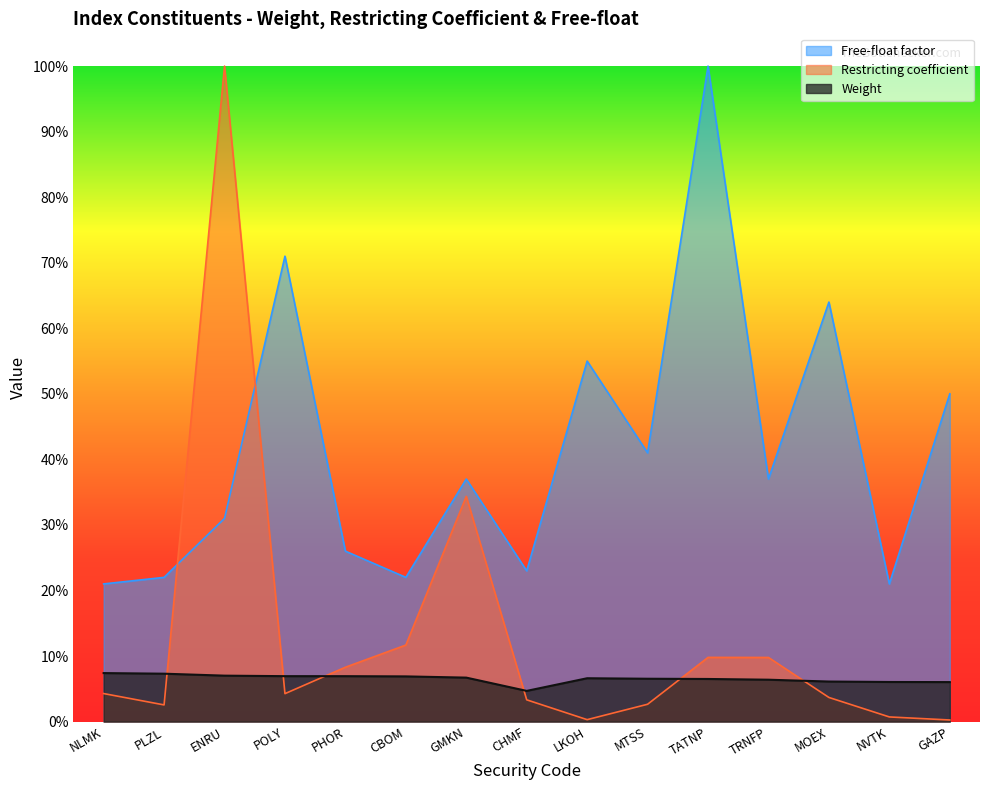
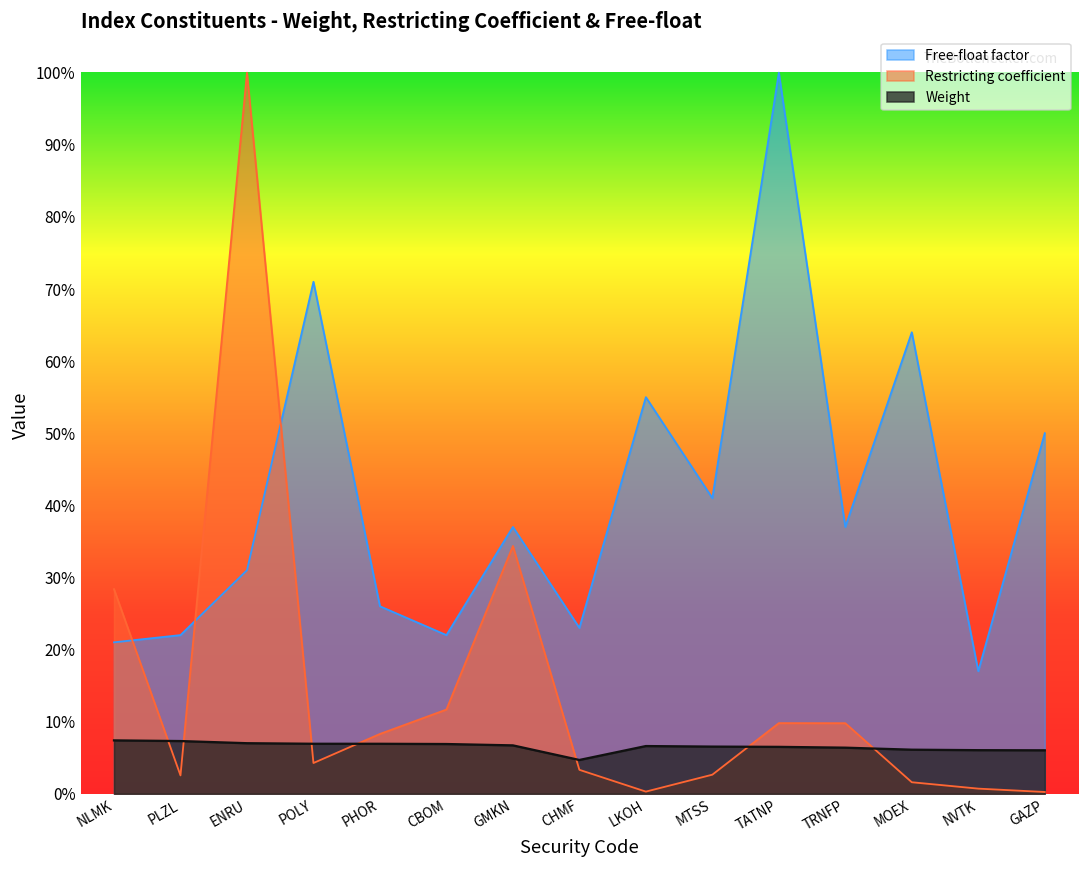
Restricting coefficient, NLMK: 4% -> 28%
Restricting coefficient, MOEX: 4% -> 2%
Free-float factor, NVTK: 21% -> 17%
